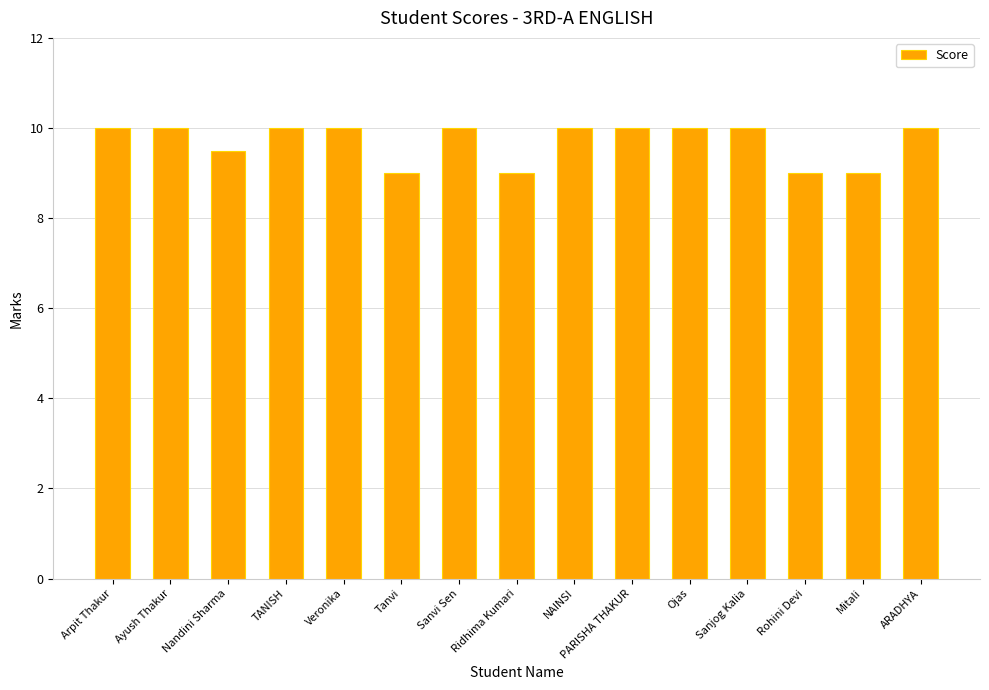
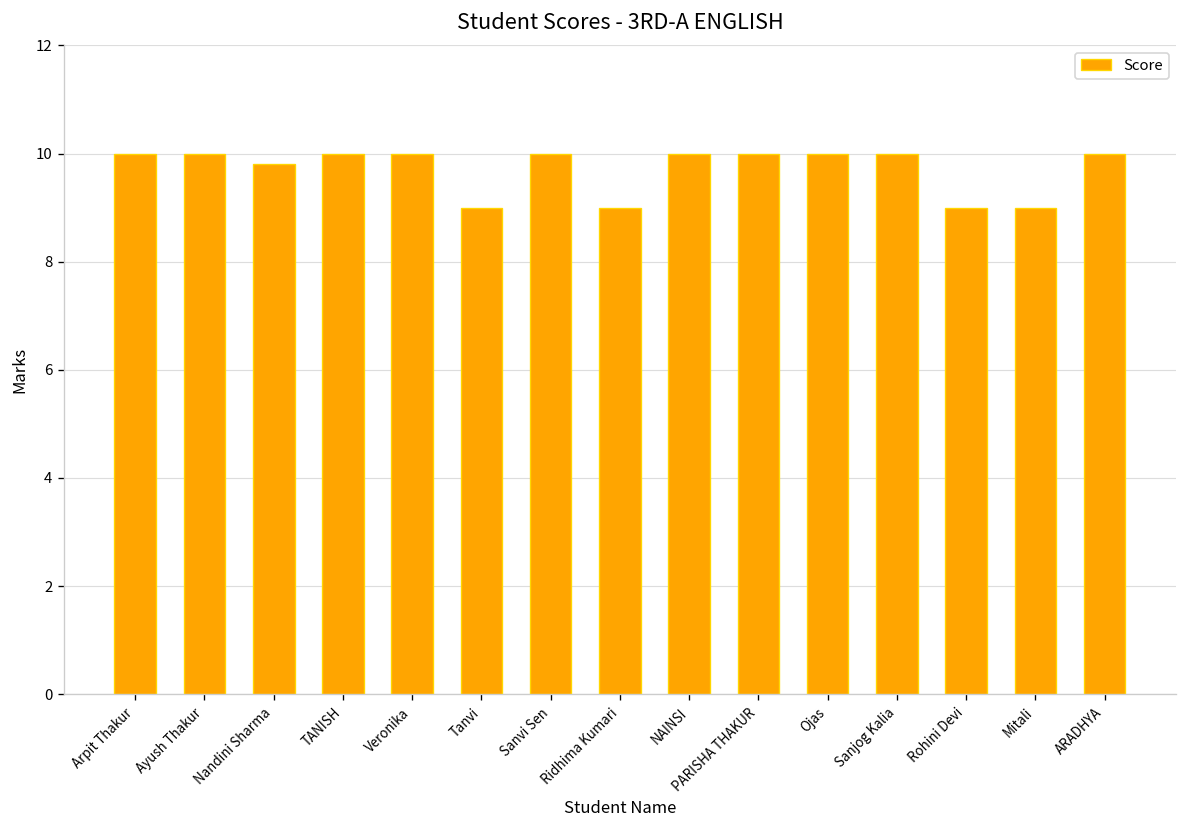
Nandini Sharma: 9.5 -> 9.8
